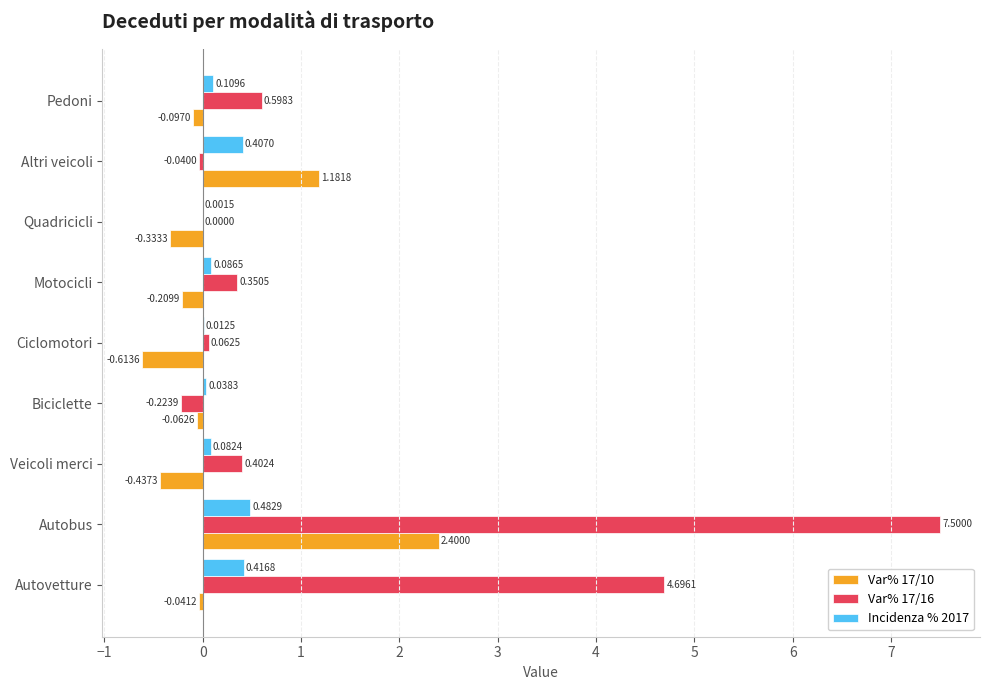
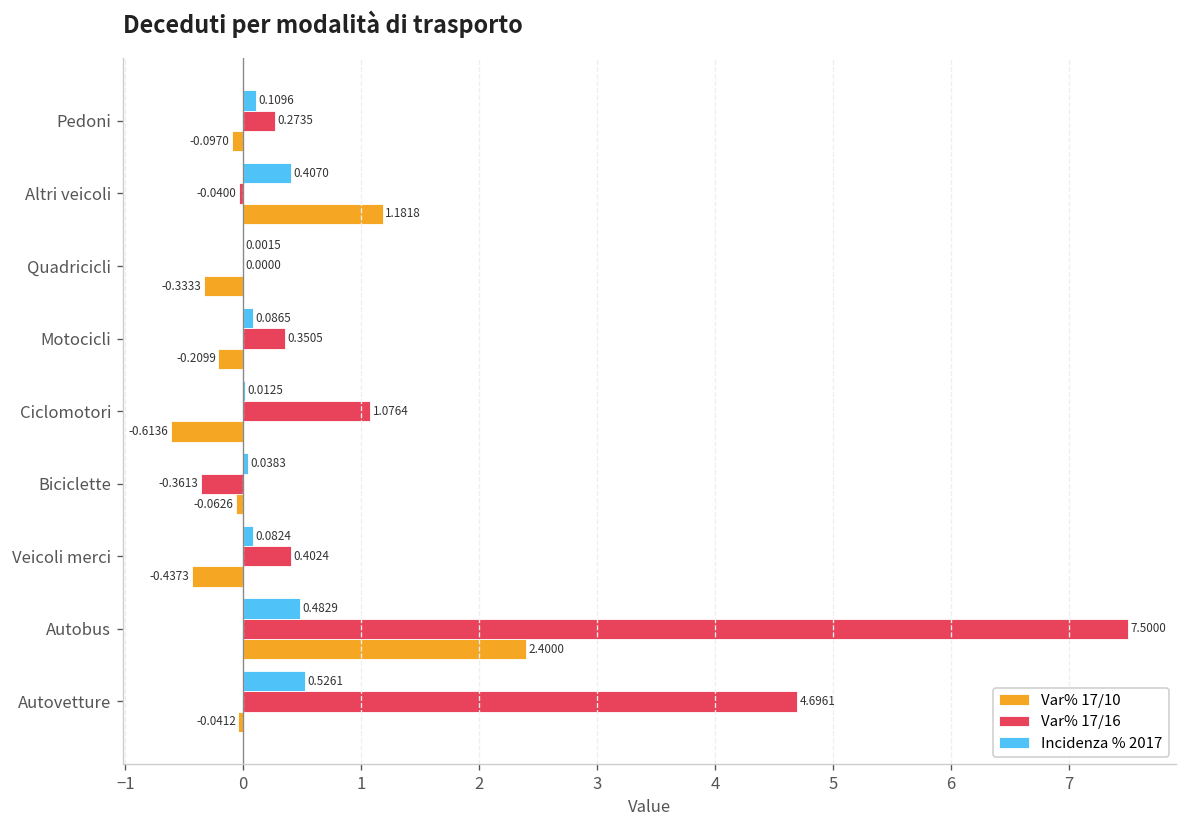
Var% 17/16, Pedoni: 0.5983 -> 0.2735
Var% 17/16, Ciclomotori: 0.0625 -> 1.0764
Var% 17/16, Biciclette: -0.2239 -> -0.3613
Incidenza % 2017, Autovetture: 0.4168 -> 0.5261
